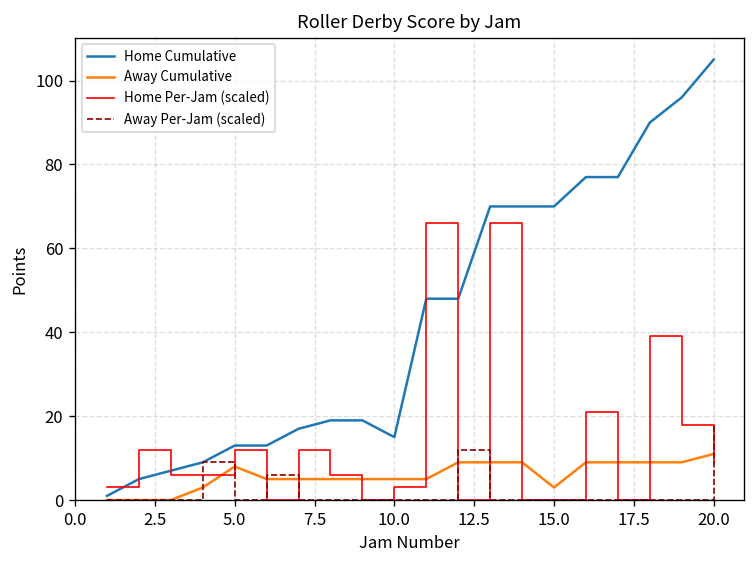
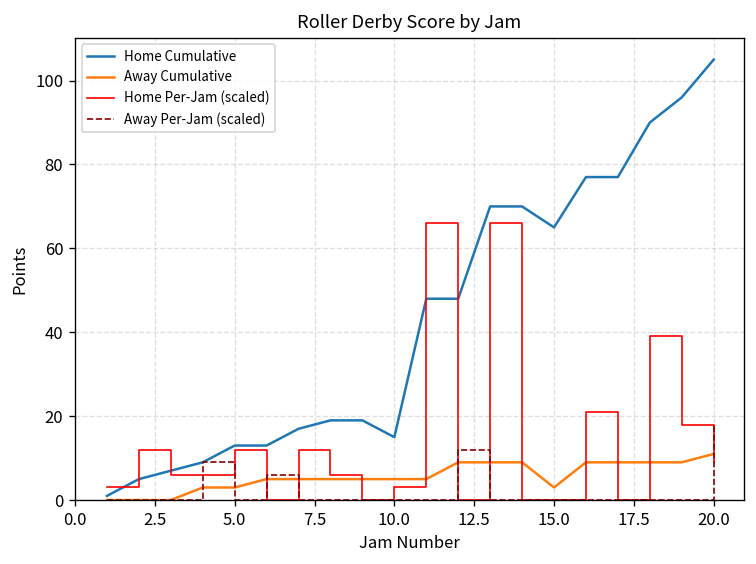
Away Cumulative, 5.0: 8 -> 3
Home Cumulative, 15.0: 70 -> 65
